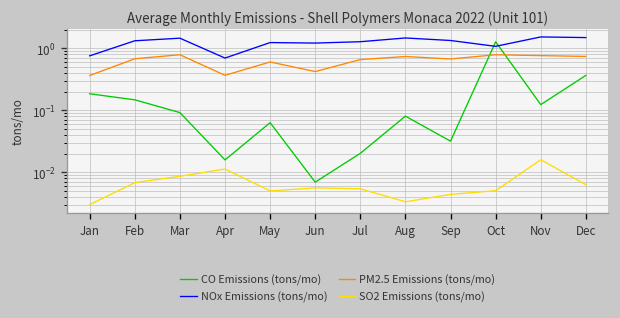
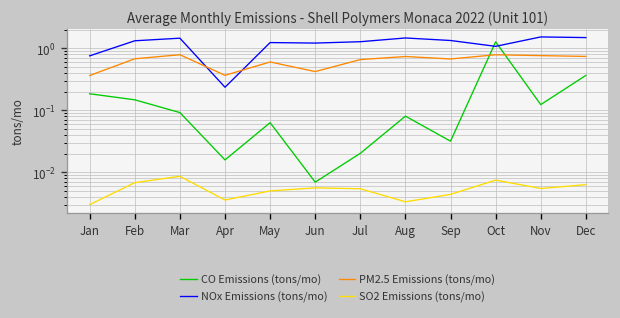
NOx Emissions (tons/mo), Apr: 0.7 -> 0.2
SO2 Emissions (tons/mo), Apr: 0.011 -> 0.004
SO2 Emissions (tons/mo), Oct: 0.005 -> 0.007
SO2 Emissions (tons/mo), Nov: 0.016 -> 0.006
